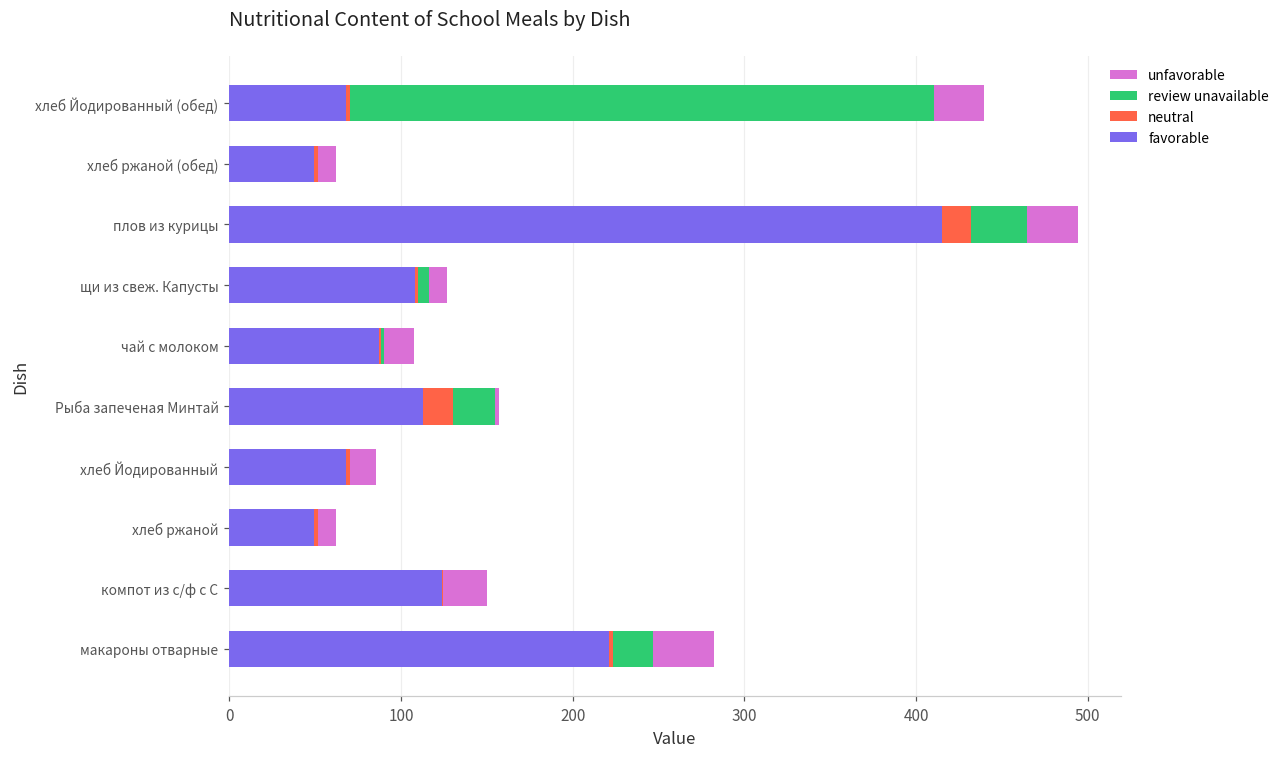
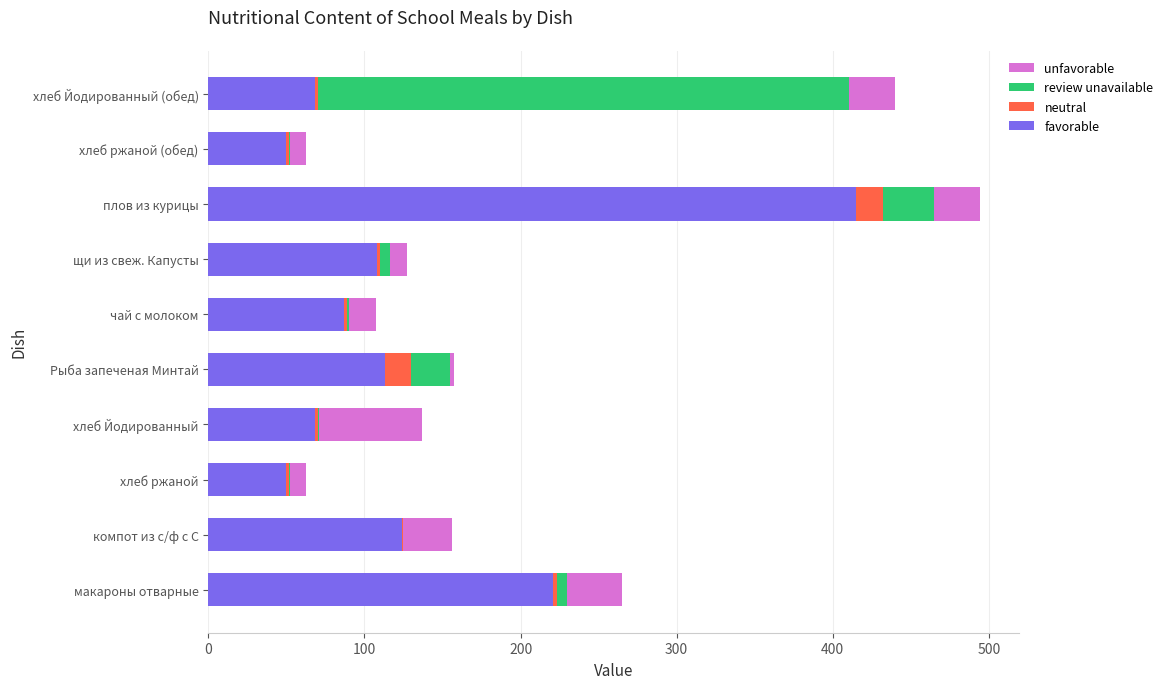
unfavorable, хлеб Йодированный: 15 -> 66
unfavorable, компот из с/ф с С: 26 -> 32
review unavailable, макароны отварные: 24 -> 6
